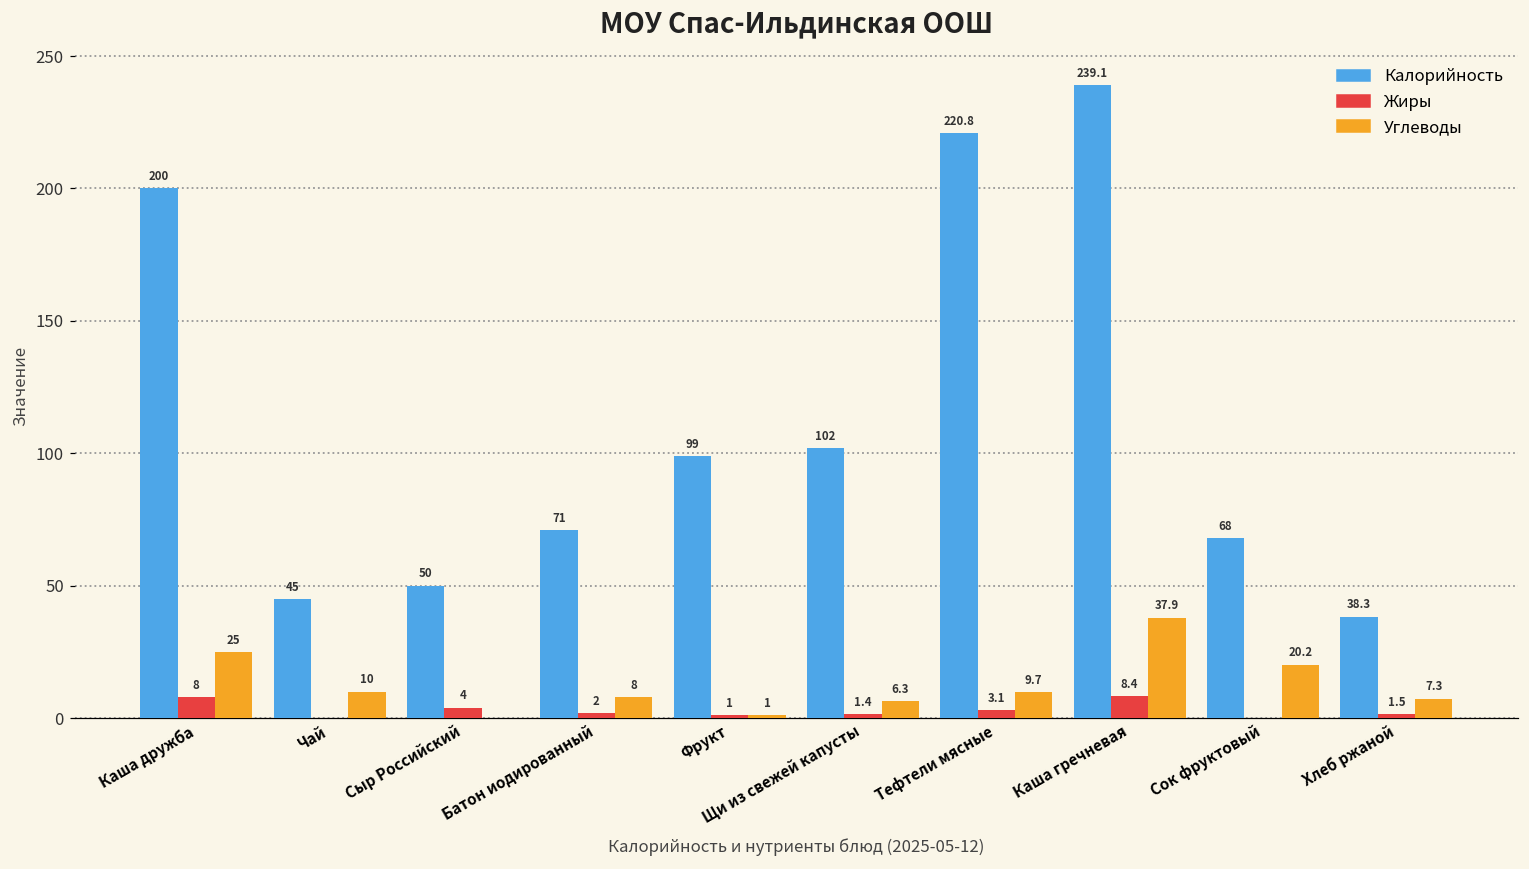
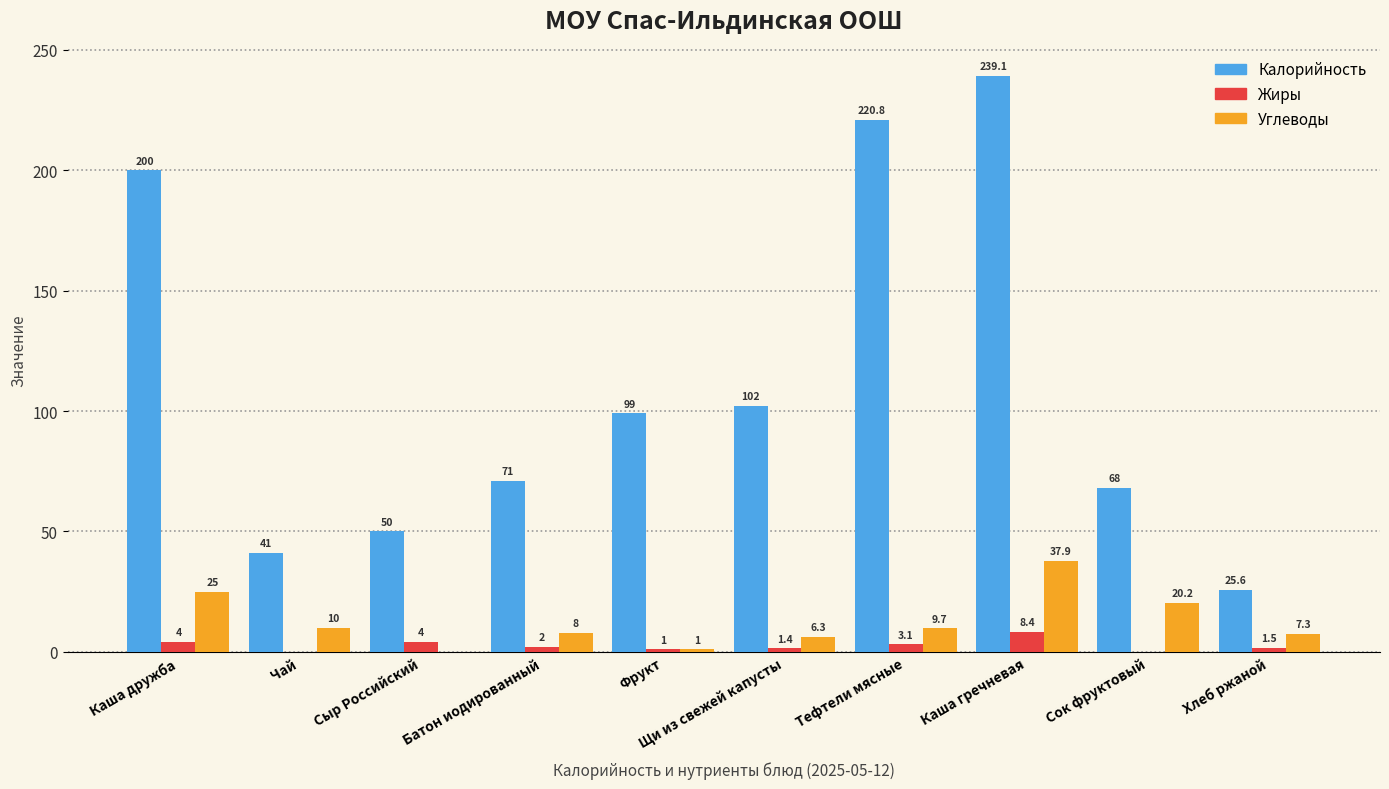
Жиры, Каша дружба: 8 -> 4
Калорийность, Чай: 45 -> 41
Калорийность, Хлеб ржаной: 38.3 -> 25.6
